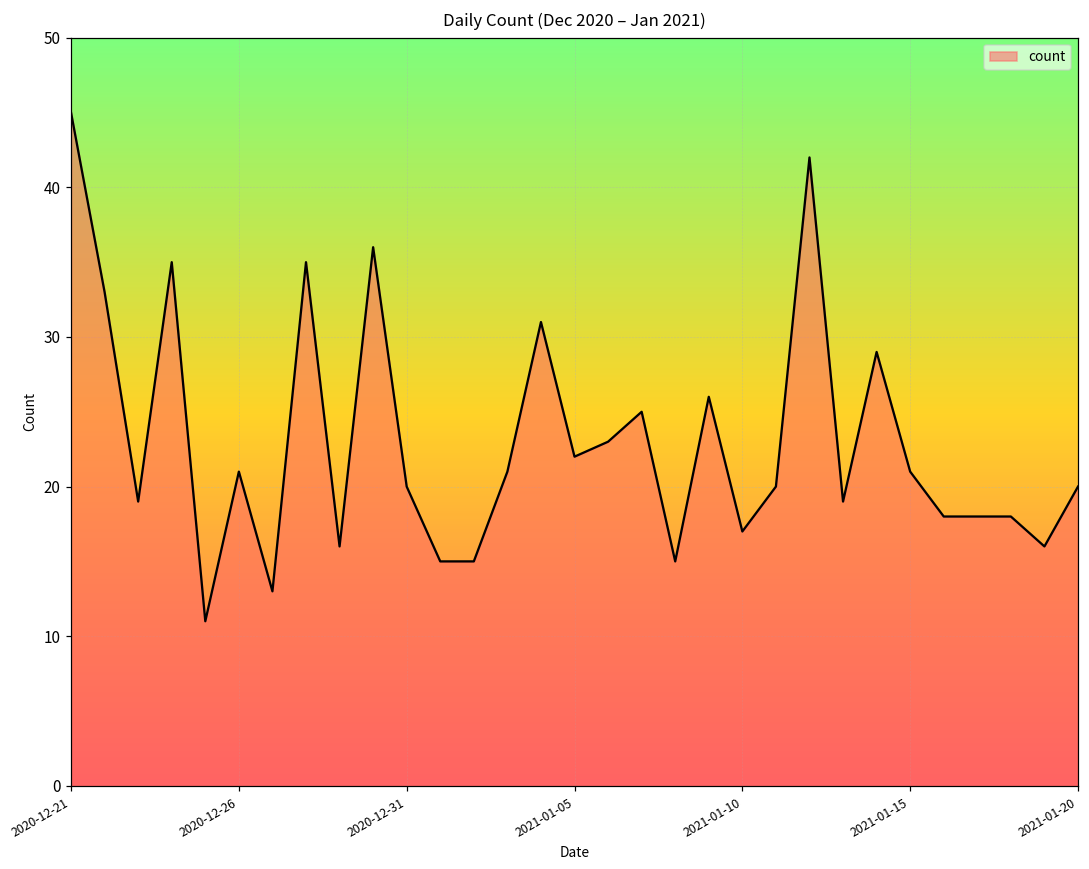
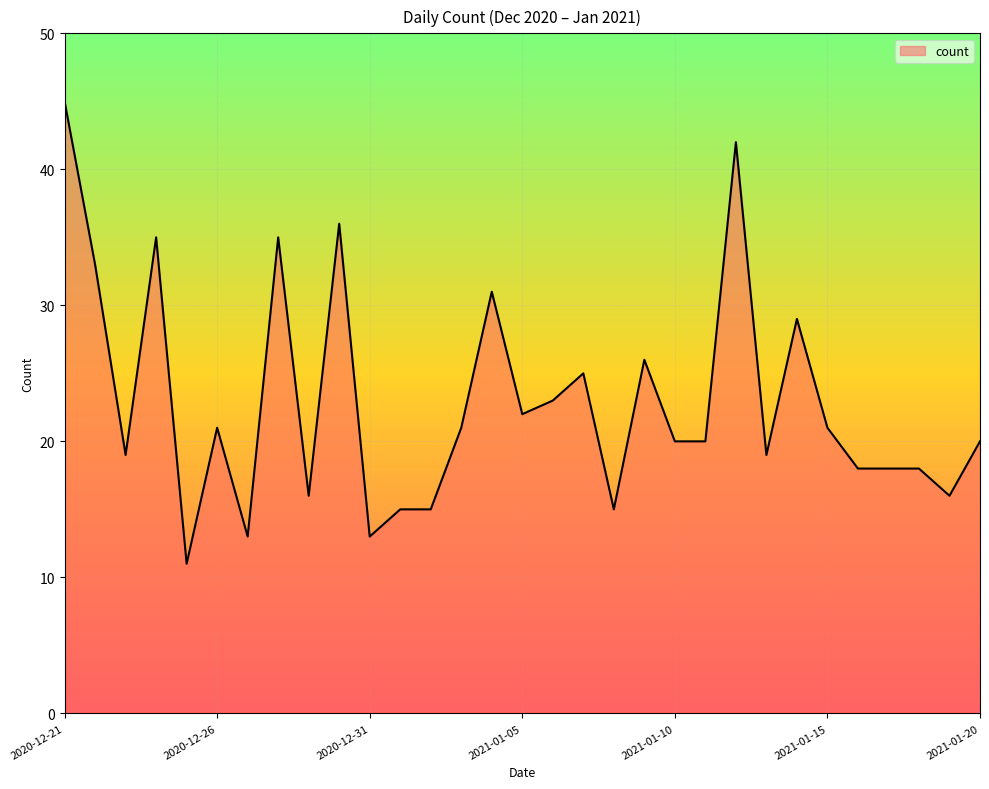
2020-12-31: 20 -> 13
2021-01-10: 17 -> 20
